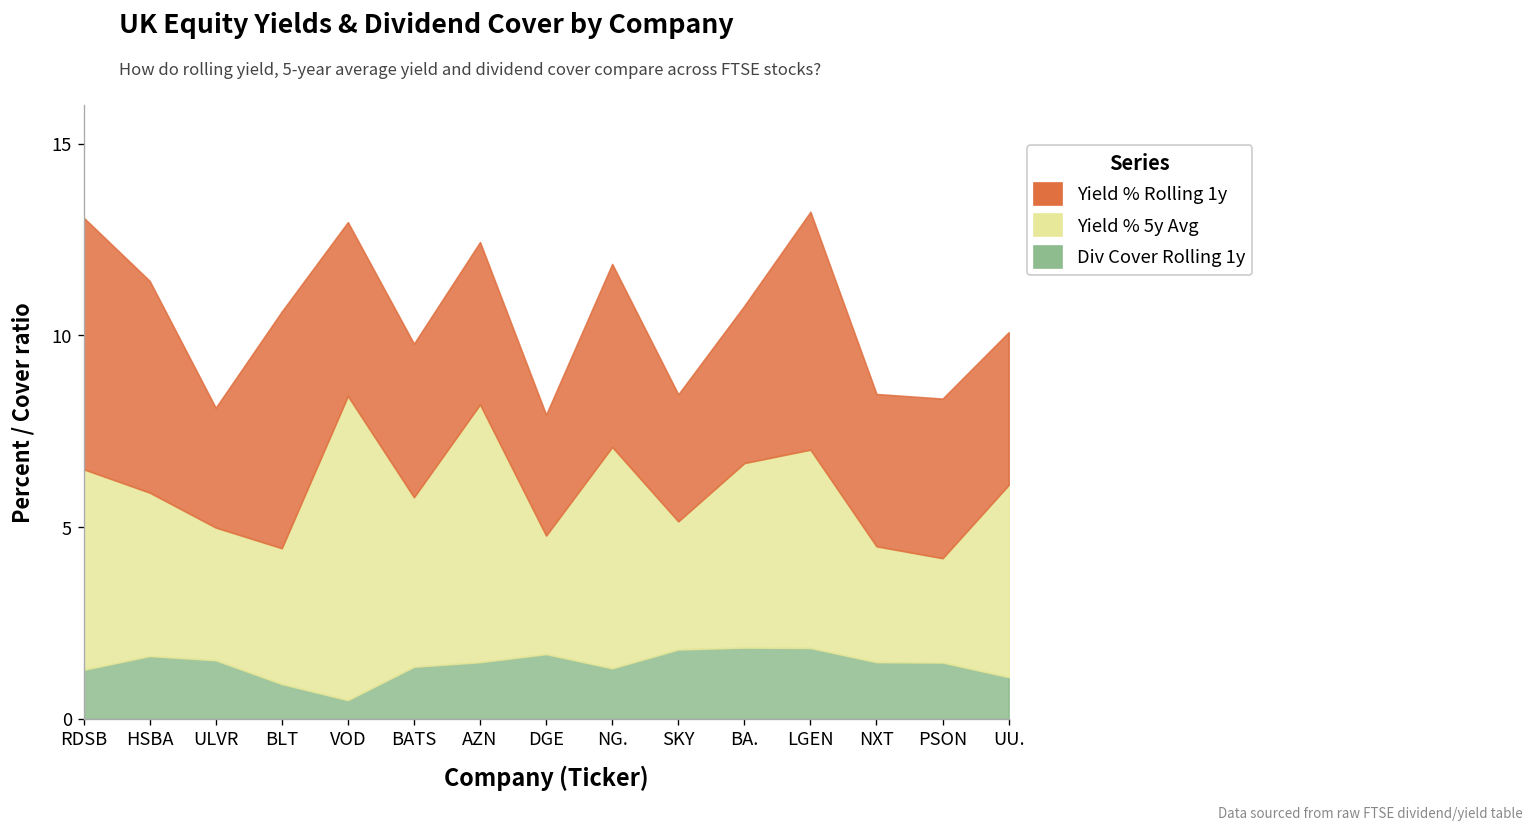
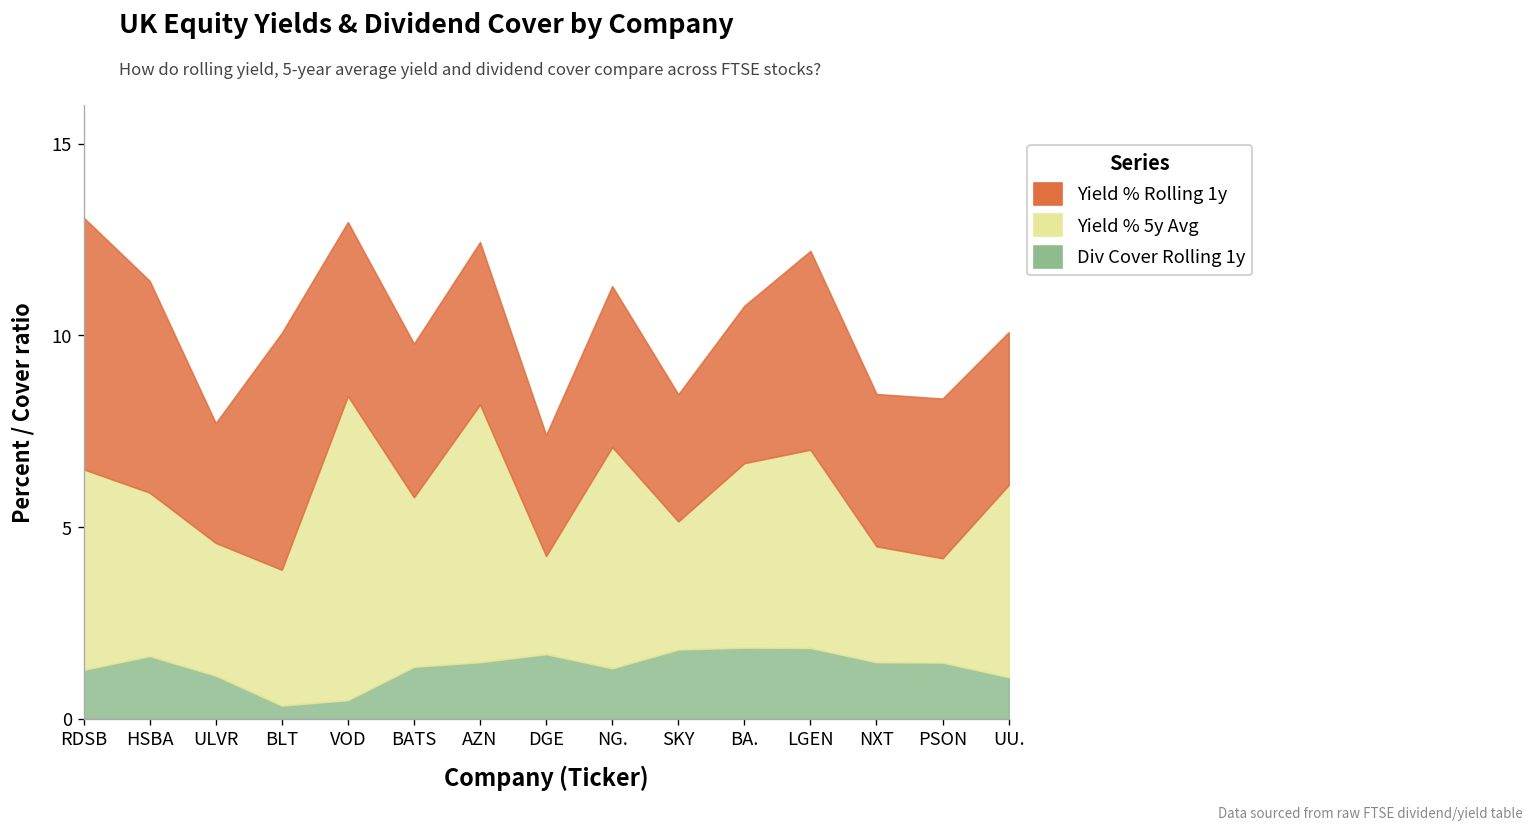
Div Cover Rolling 1y, ULVR: 1.5 -> 1.1
Div Cover Rolling 1y, BLT: 0.9 -> 0.4
Yield % 5y Avg, DGE: 3.1 -> 2.6
Yield % Rolling 1y, NG.: 4.8 -> 4.2
Yield % Rolling 1y, LGEN: 6.2 -> 5.2
